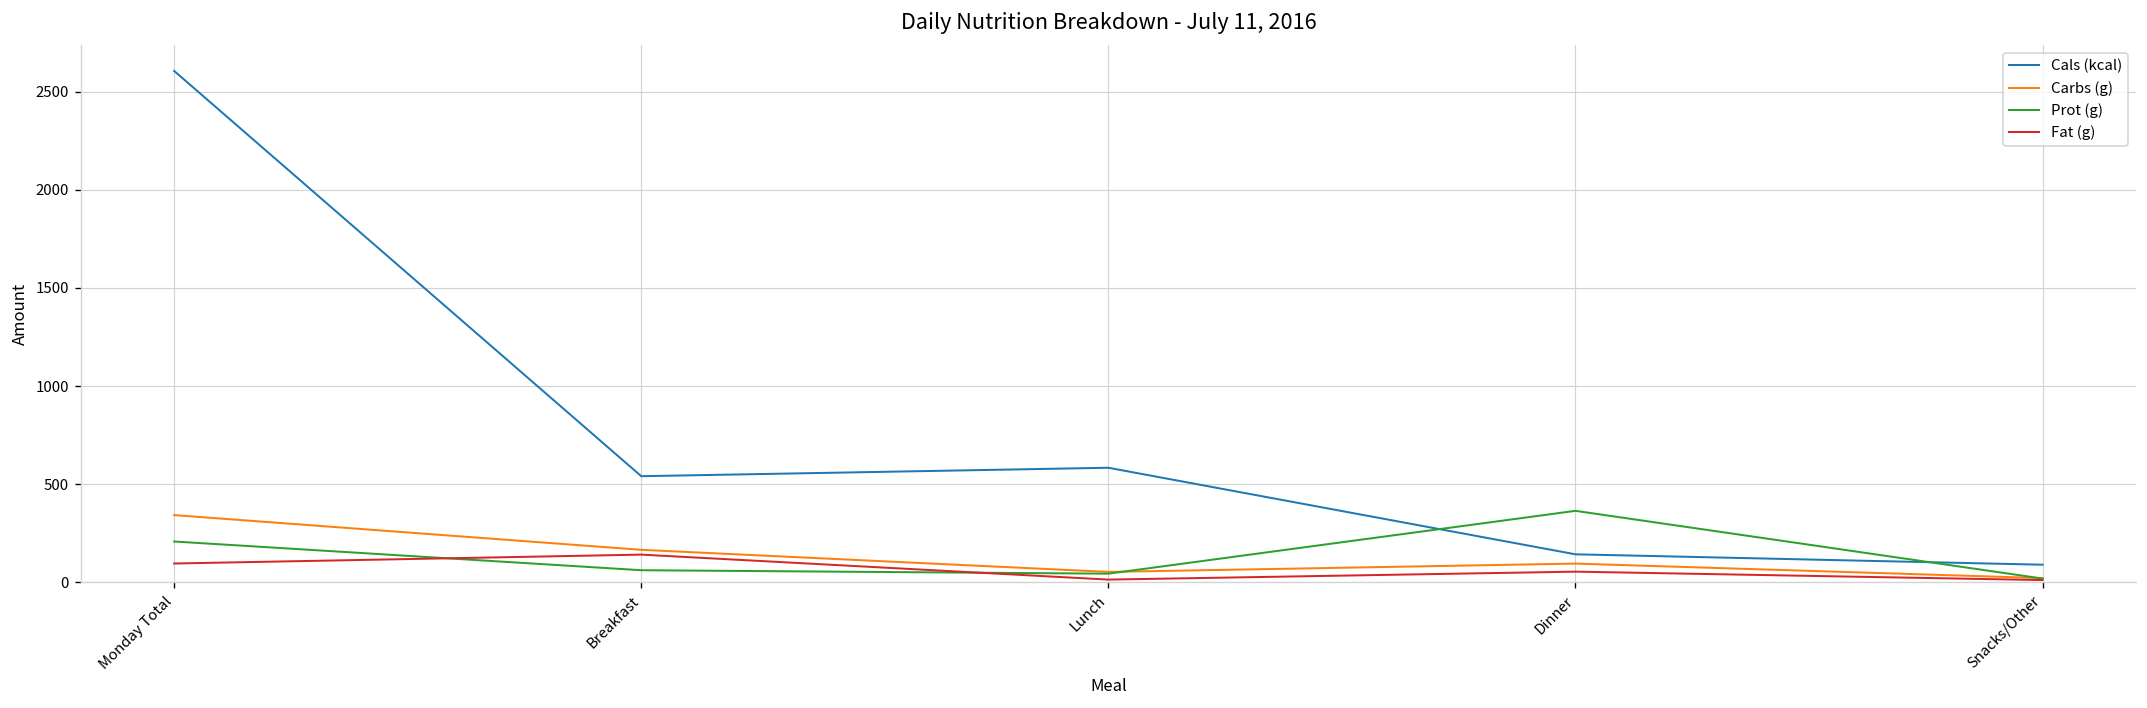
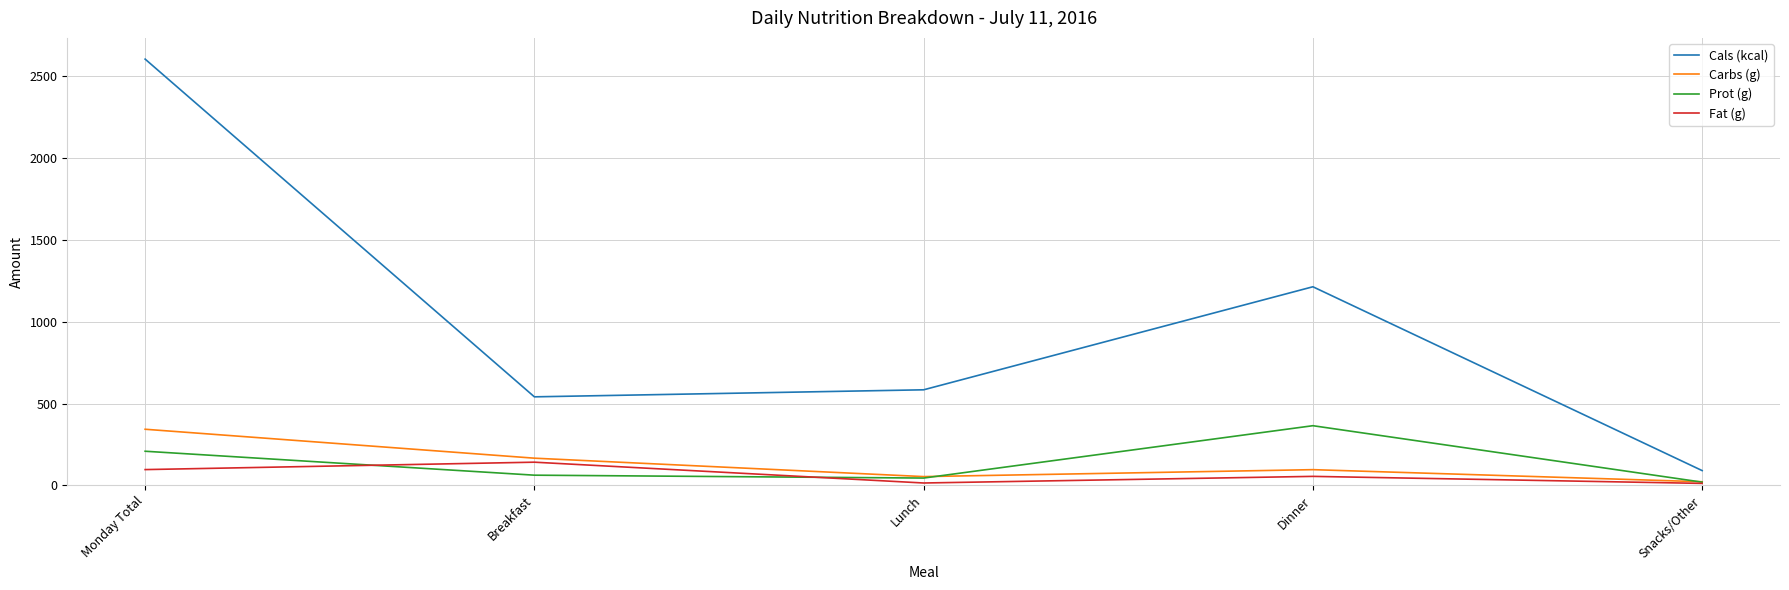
Cals (kcal), Dinner: 140 -> 1210
